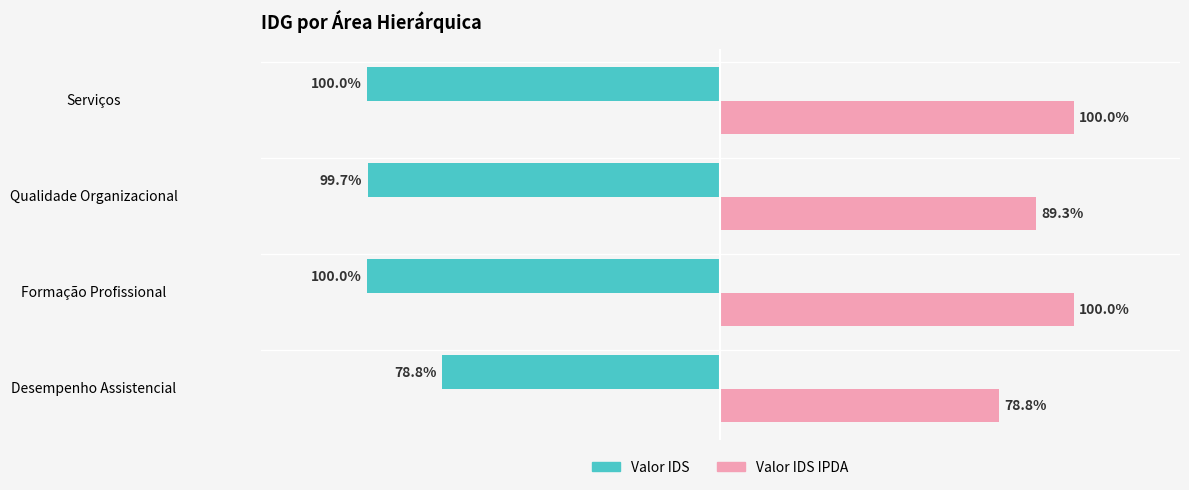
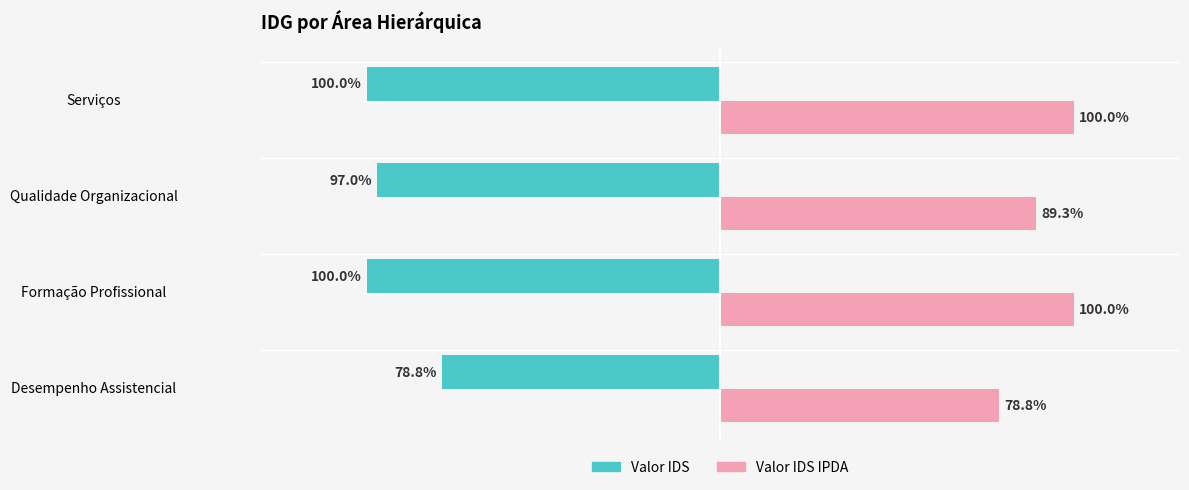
Valor IDS, Qualidade Organizacional: 99.7% -> 97.0%
